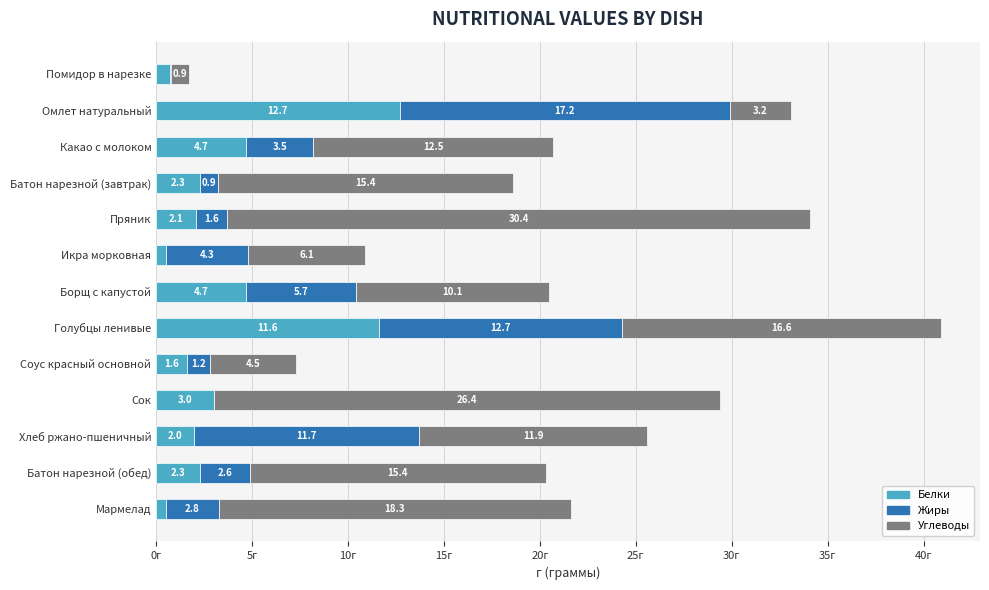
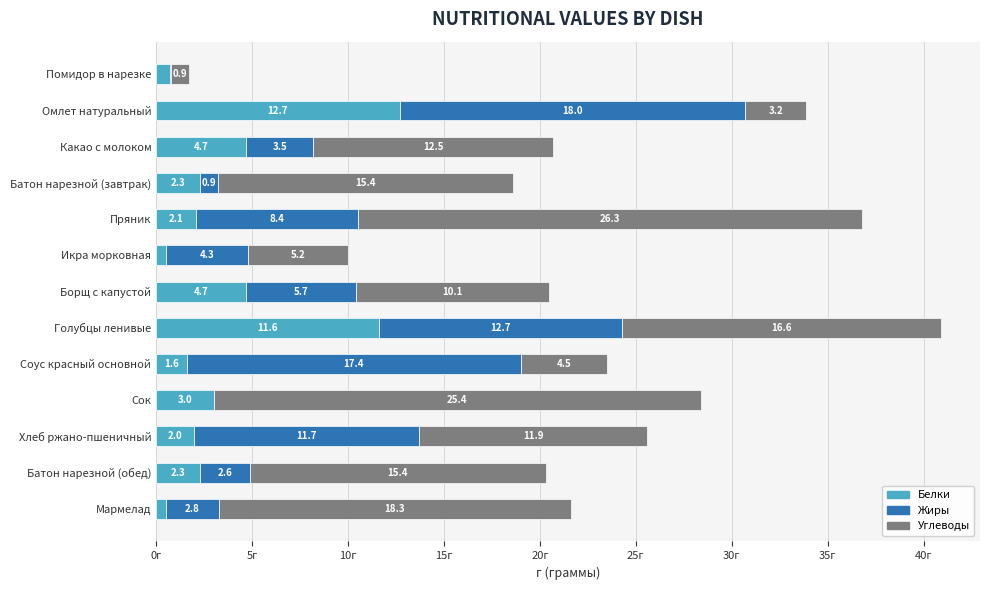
Жиры, Омлет натуральный: 17.2 -> 18.0
Жиры, Пряник: 1.6 -> 8.4
Углеводы, Пряник: 30.4 -> 26.3
Углеводы, Икра морковная: 6.1 -> 5.2
Жиры, Соус красный основной: 1.2 -> 17.4
Углеводы, Сок: 26.4 -> 25.4
